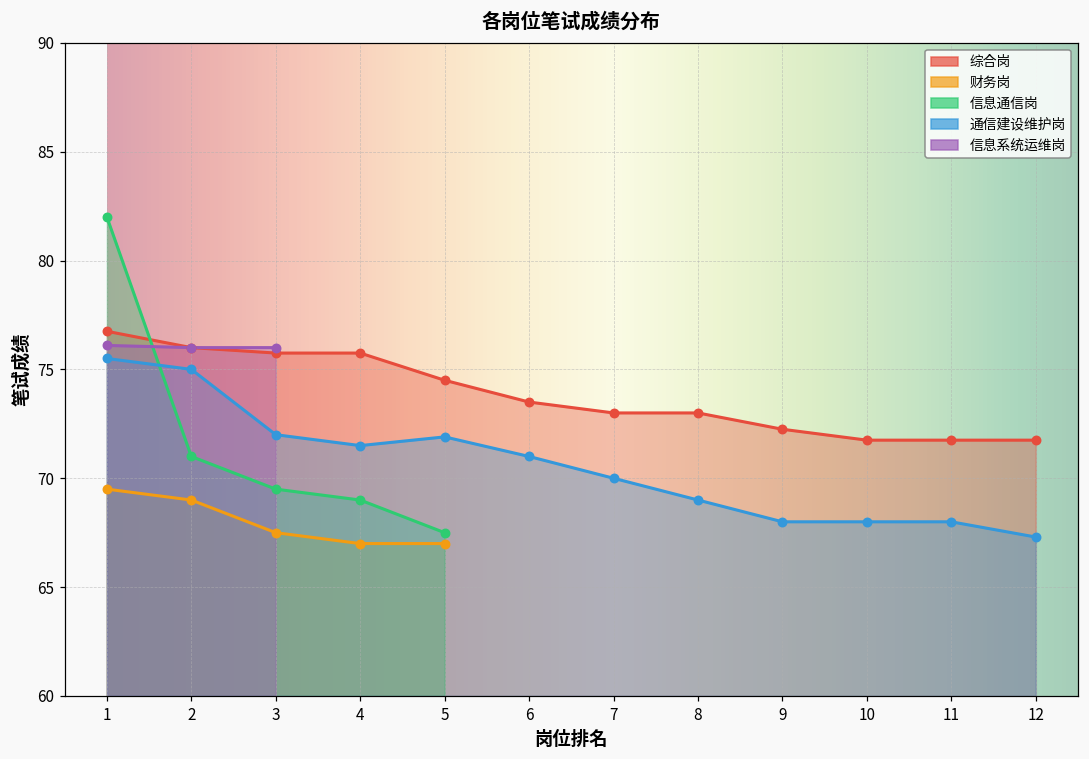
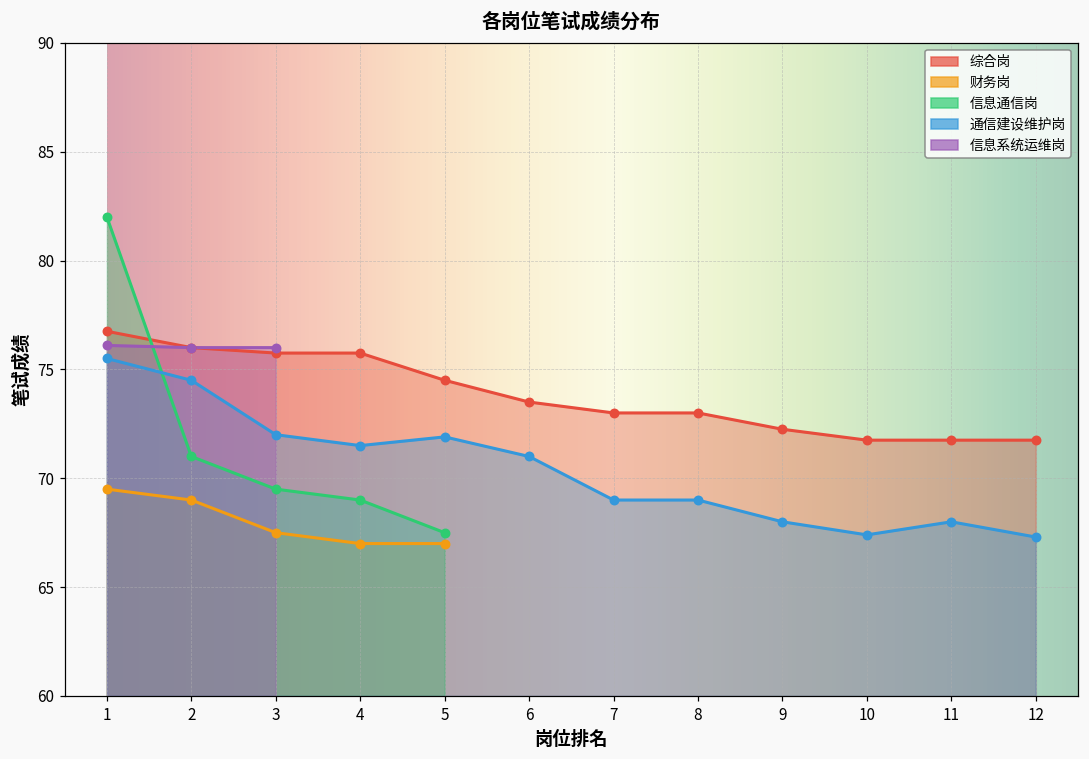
通信建设维护岗, 2: 75.0 -> 74.5
通信建设维护岗, 7: 70 -> 69
通信建设维护岗, 10: 68.0 -> 67.4
